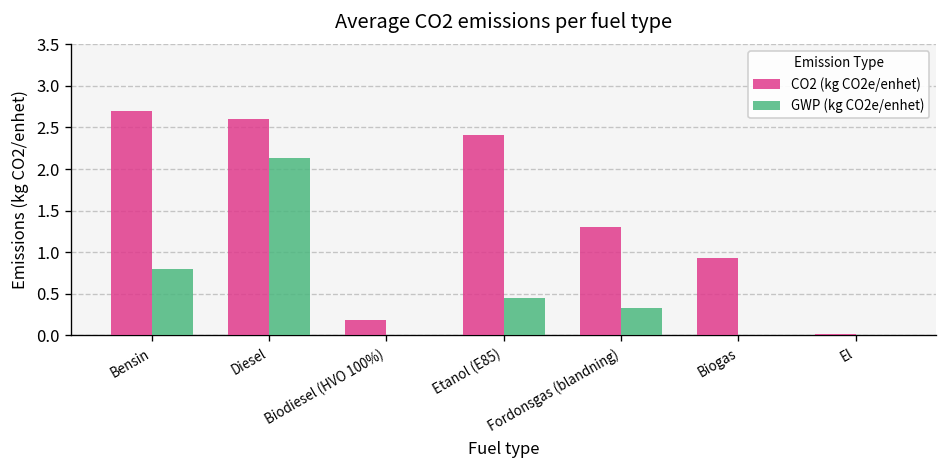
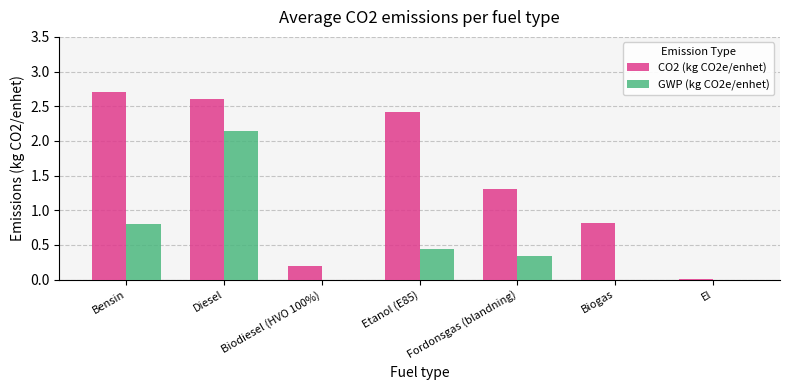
CO2 (kg CO2e/enhet), Biogas: 0.9 -> 0.8
